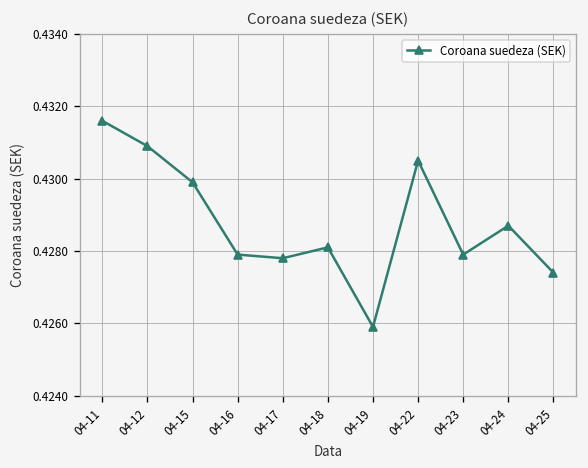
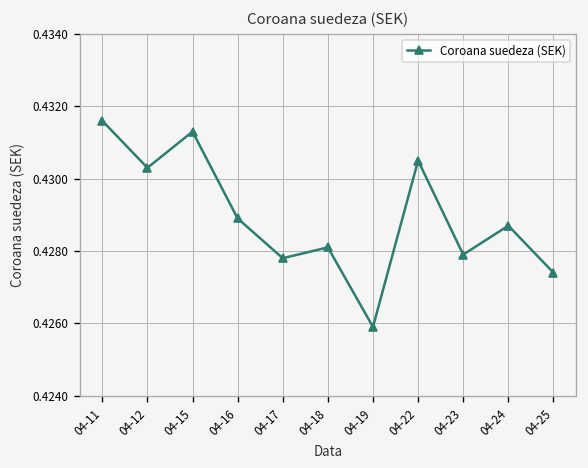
04-12: 0.4309 -> 0.4303
04-15: 0.4299 -> 0.4313
04-16: 0.4279 -> 0.4289
